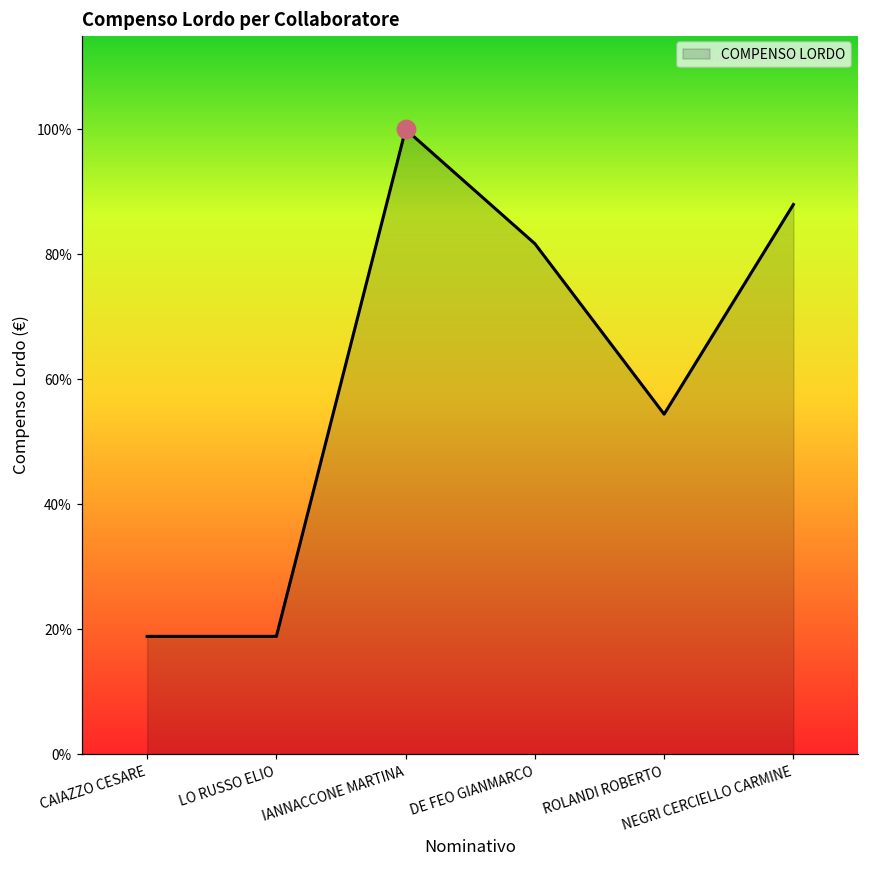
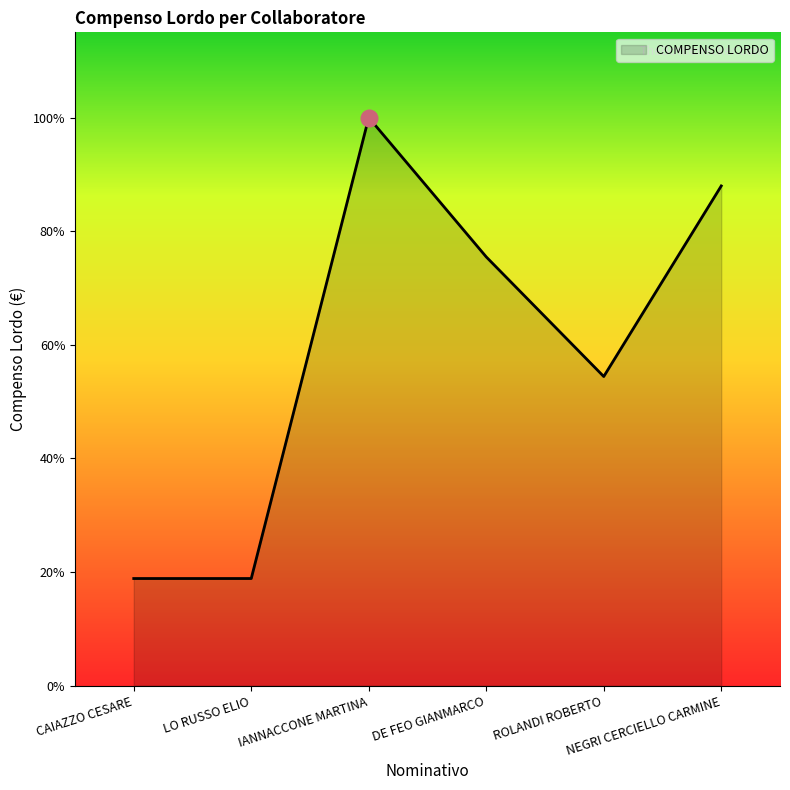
COMPENSO LORDO, DE FEO GIANMARCO: 82% -> 75%
